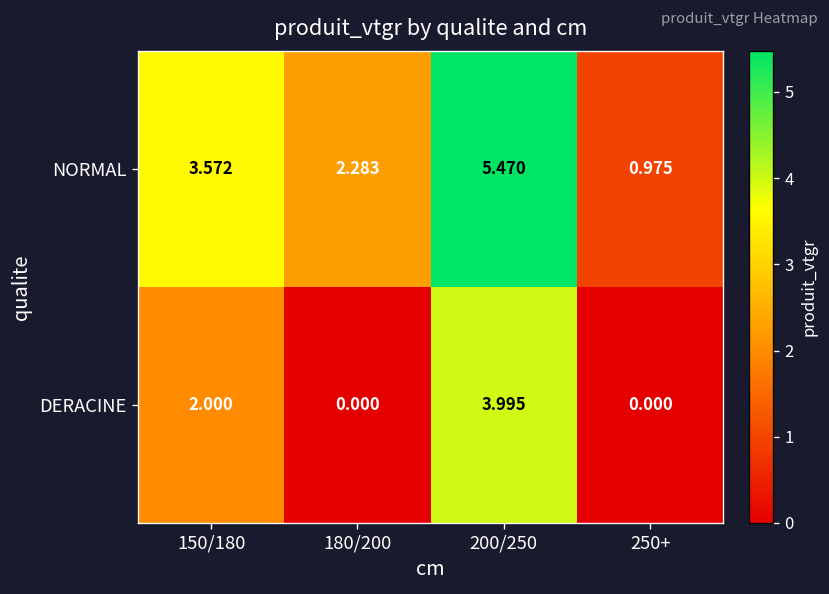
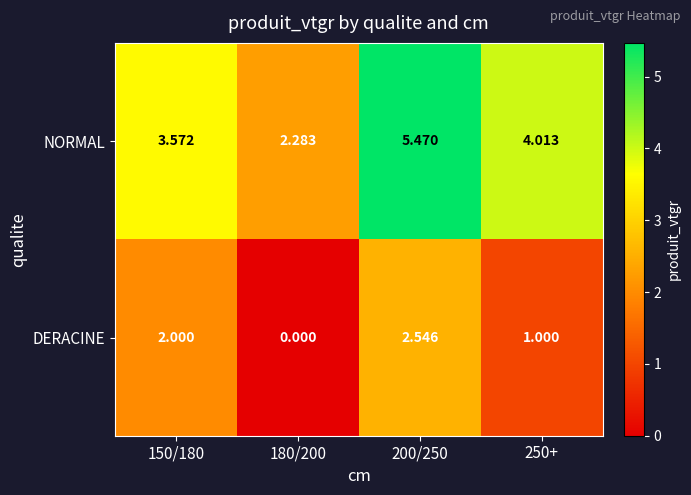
NORMAL, 250+: 0.975 -> 4.013
DERACINE, 200/250: 3.995 -> 2.546
DERACINE, 250+: 0.000 -> 1.000
